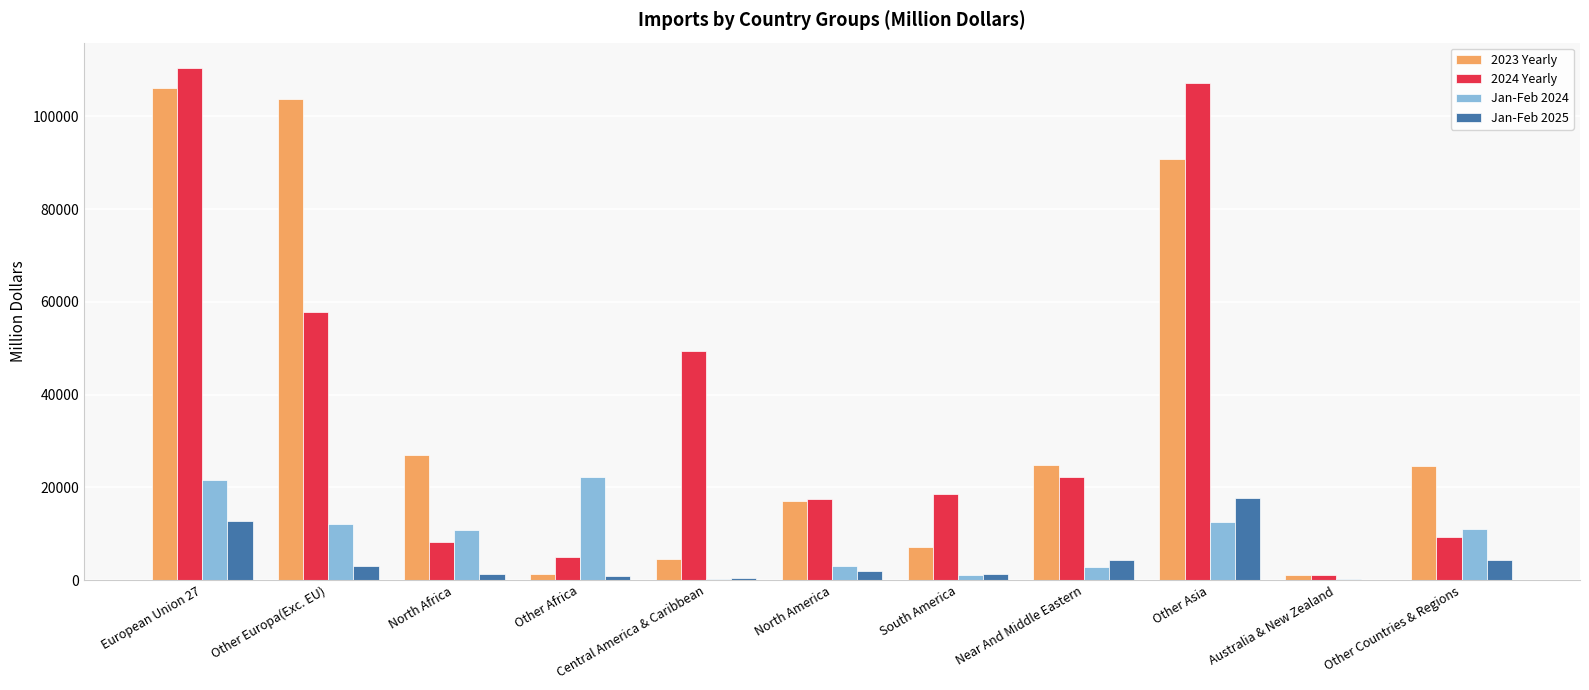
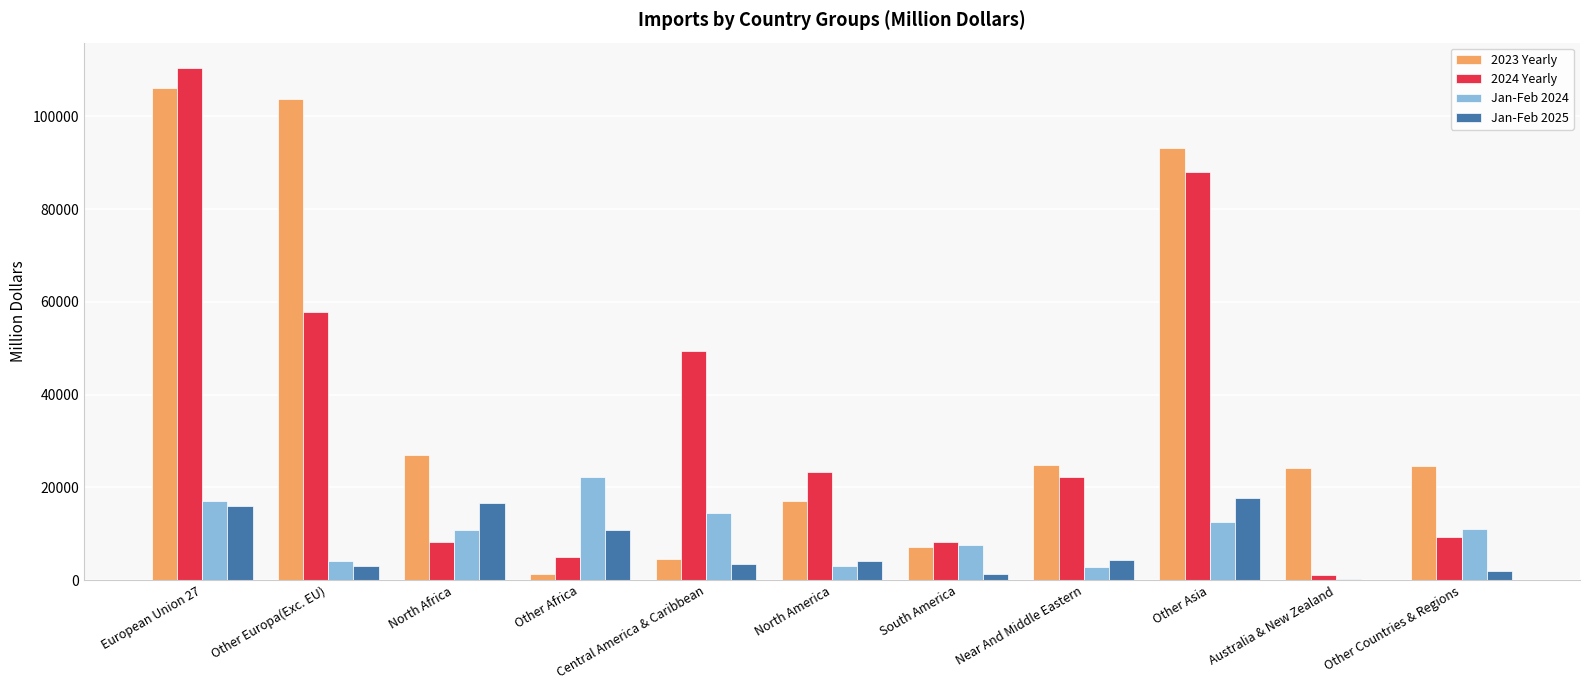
Jan-Feb 2024, European Union 27: 22000 -> 17000
Jan-Feb 2025, European Union 27: 13000 -> 16000
Jan-Feb 2024, Other Europa(Exc. EU): 12000 -> 4000
Jan-Feb 2025, North Africa: 1000 -> 17000
Jan-Feb 2025, Other Africa: 1000 -> 11000
Jan-Feb 2024, Central America & Caribbean: 0 -> 15000
Jan-Feb 2025, Central America & Caribbean: 0 -> 4000
2024 Yearly, North America: 17000 -> 23000
Jan-Feb 2025, North America: 2000 -> 4000
2024 Yearly, South America: 19000 -> 8000
Jan-Feb 2024, South America: 1000 -> 8000
2023 Yearly, Other Asia: 91000 -> 93000
2024 Yearly, Other Asia: 107000 -> 88000
2023 Yearly, Australia & New Zealand: 1000 -> 24000
Jan-Feb 2025, Other Countries & Regions: 4000 -> 2000
